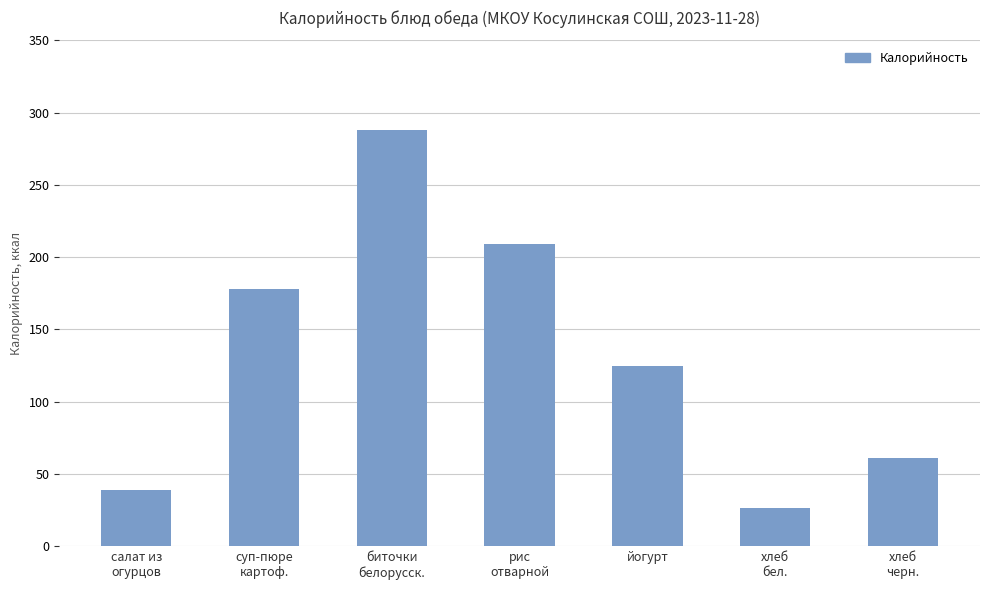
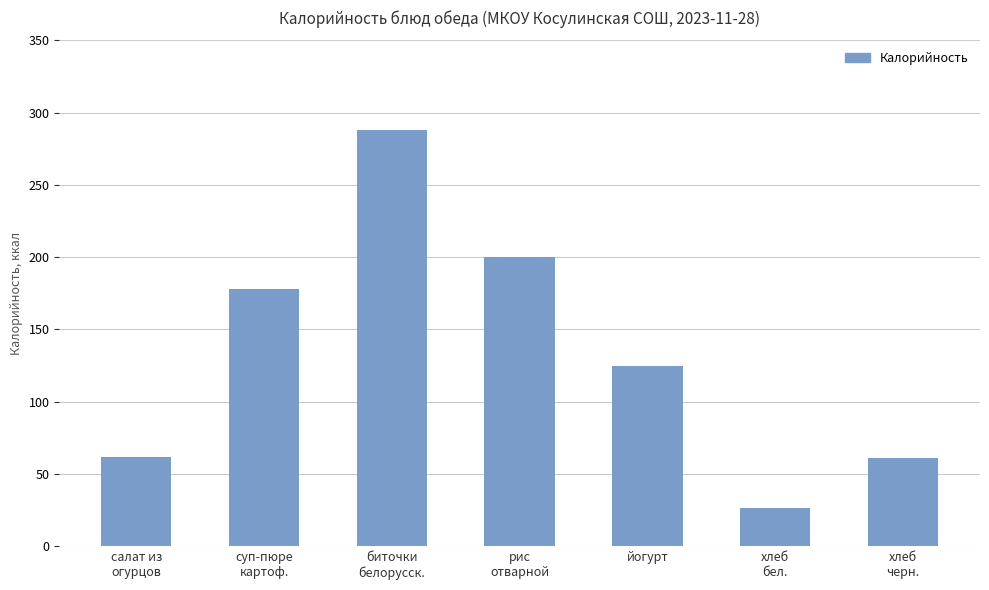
салат из огурцов: 39 -> 62
рис отварной: 209 -> 200
